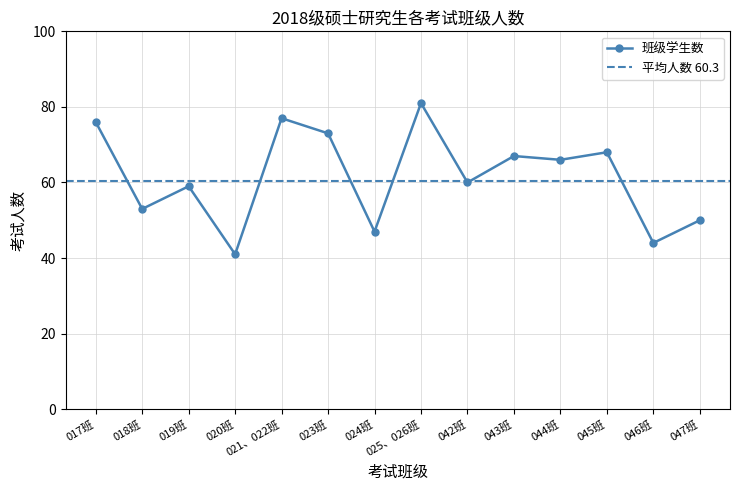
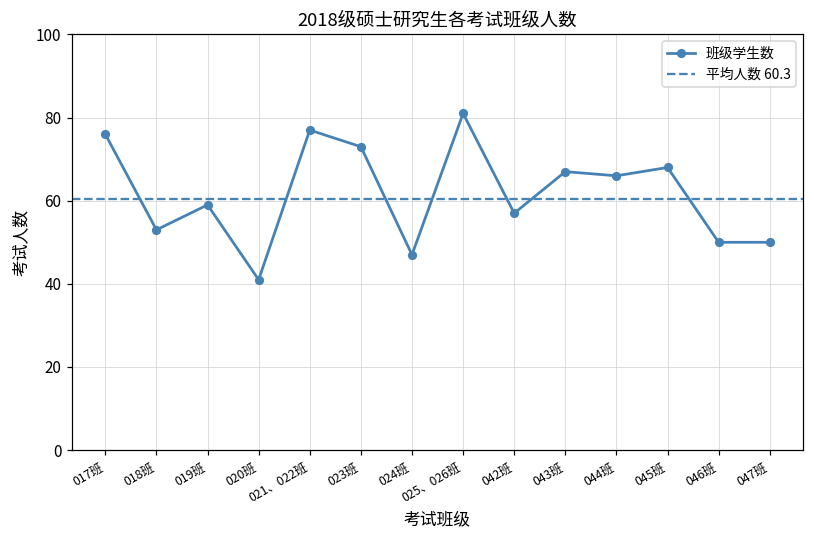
042班: 60 -> 57
046班: 44 -> 50
